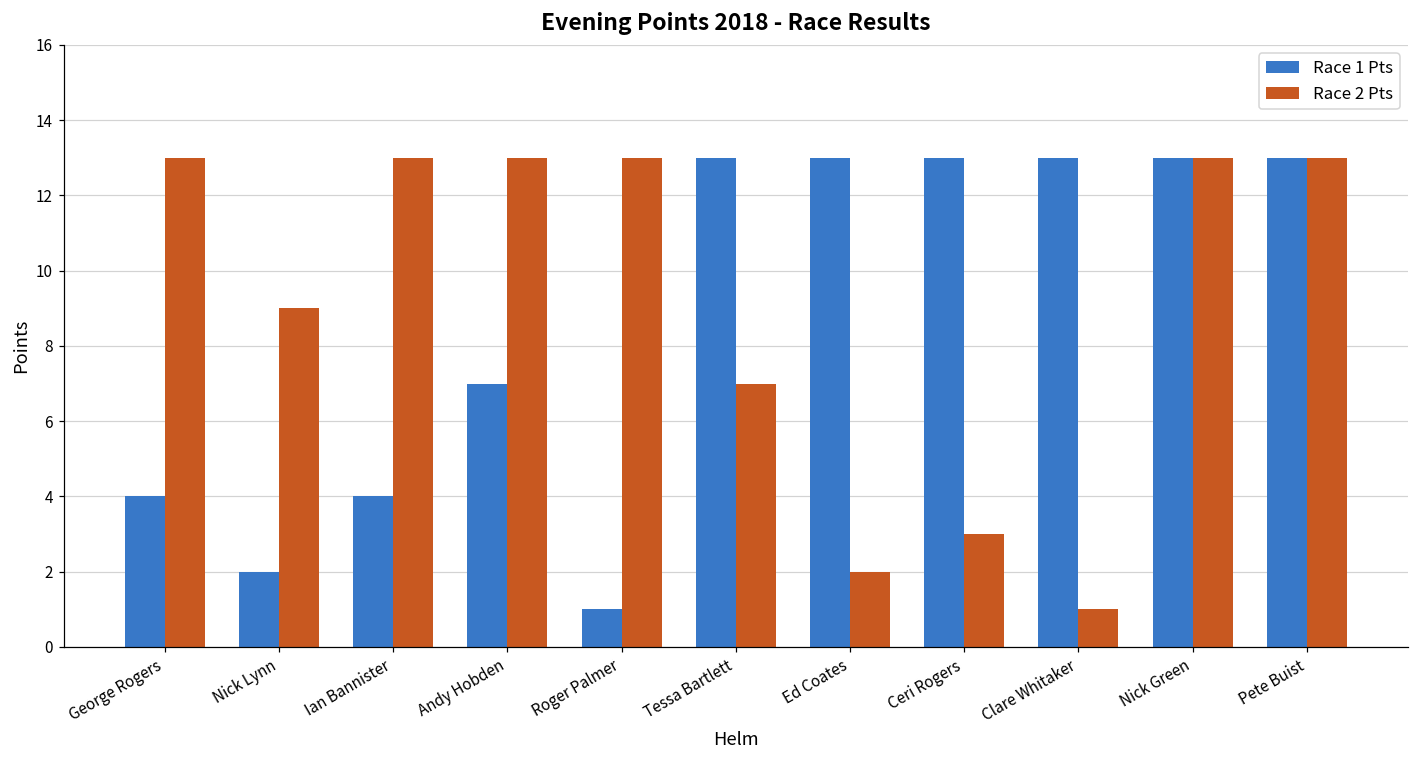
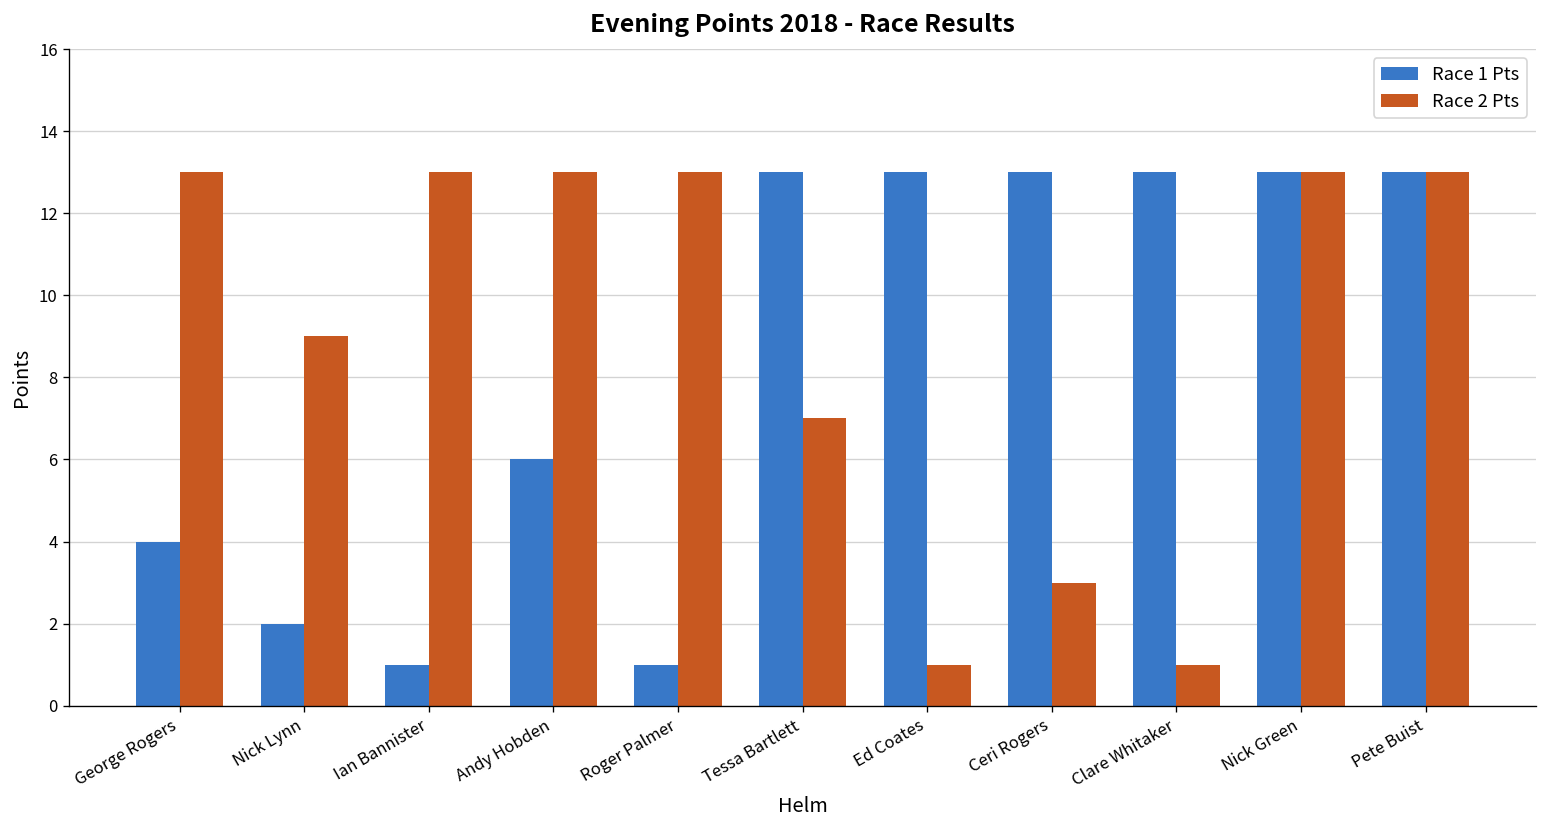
Race 1 Pts, Ian Bannister: 4 -> 1
Race 1 Pts, Andy Hobden: 7 -> 6
Race 2 Pts, Ed Coates: 2 -> 1
